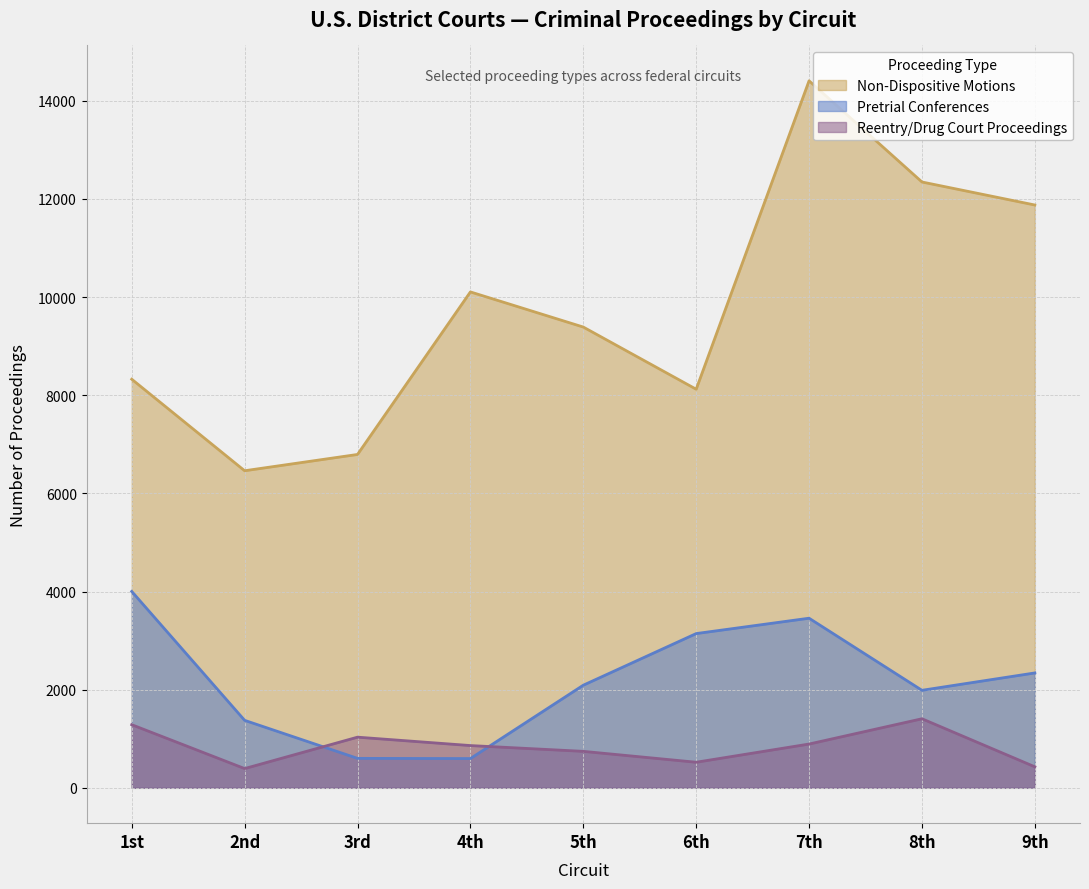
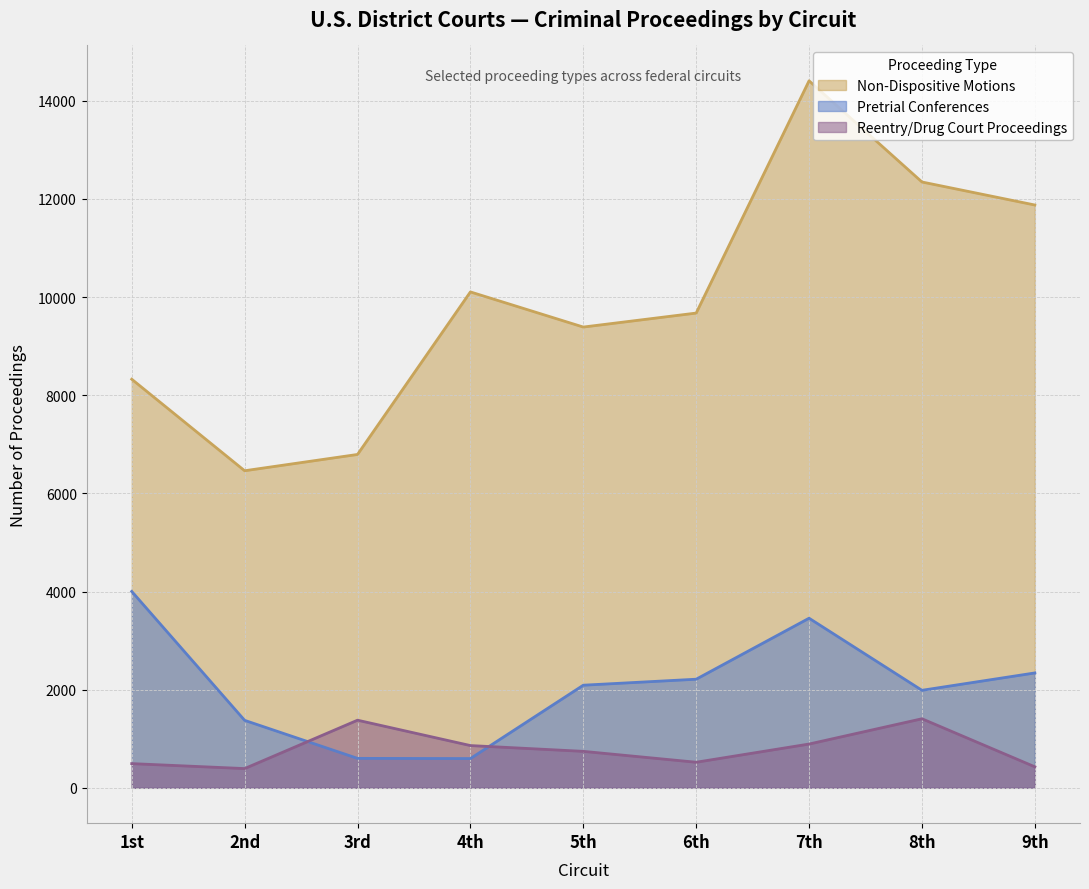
Reentry/Drug Court Proceedings, 1st: 1300 -> 500
Reentry/Drug Court Proceedings, 3rd: 1000 -> 1400
Non-Dispositive Motions, 6th: 8100 -> 9700
Pretrial Conferences, 6th: 3100 -> 2200
